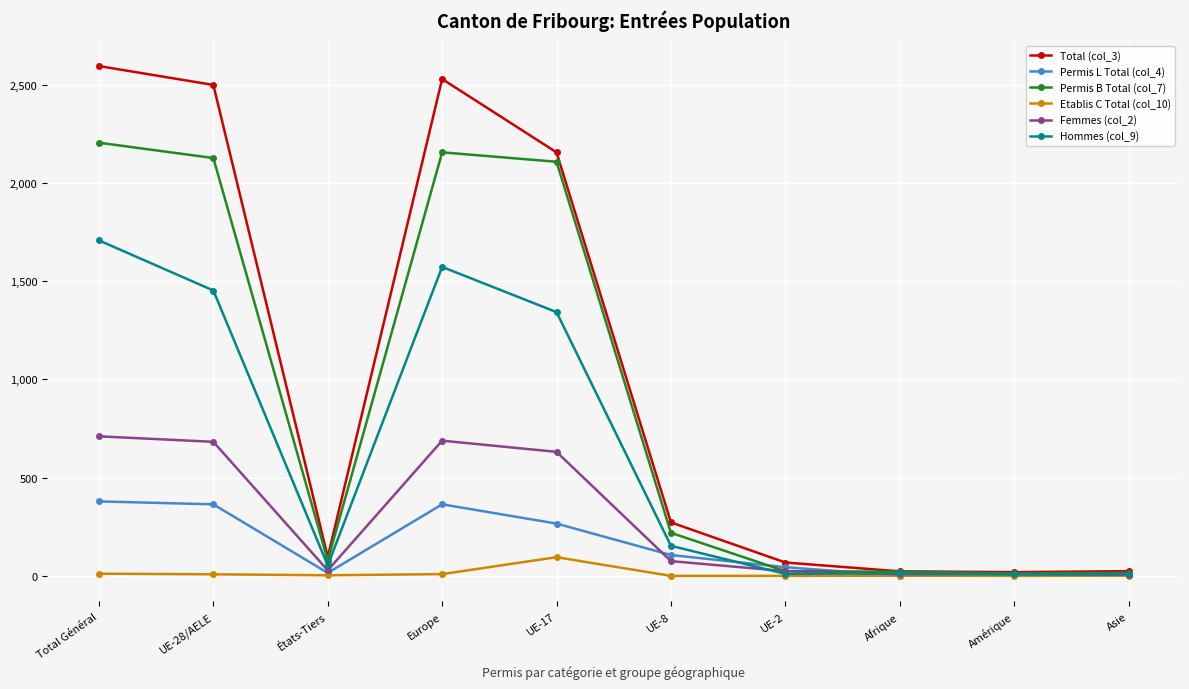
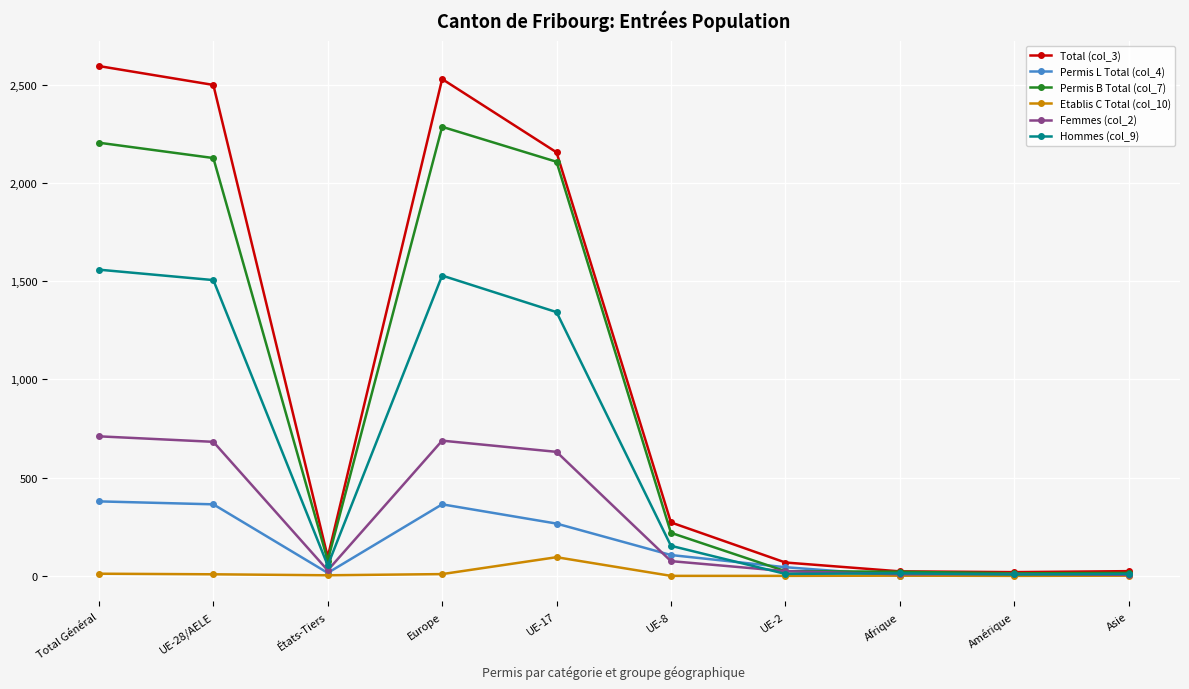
Hommes (col_9), Total Général: 1,710 -> 1,560
Hommes (col_9), UE-28/AELE: 1,450 -> 1,510
Permis B Total (col_7), Europe: 2,160 -> 2,290
Hommes (col_9), Europe: 1,570 -> 1,530
